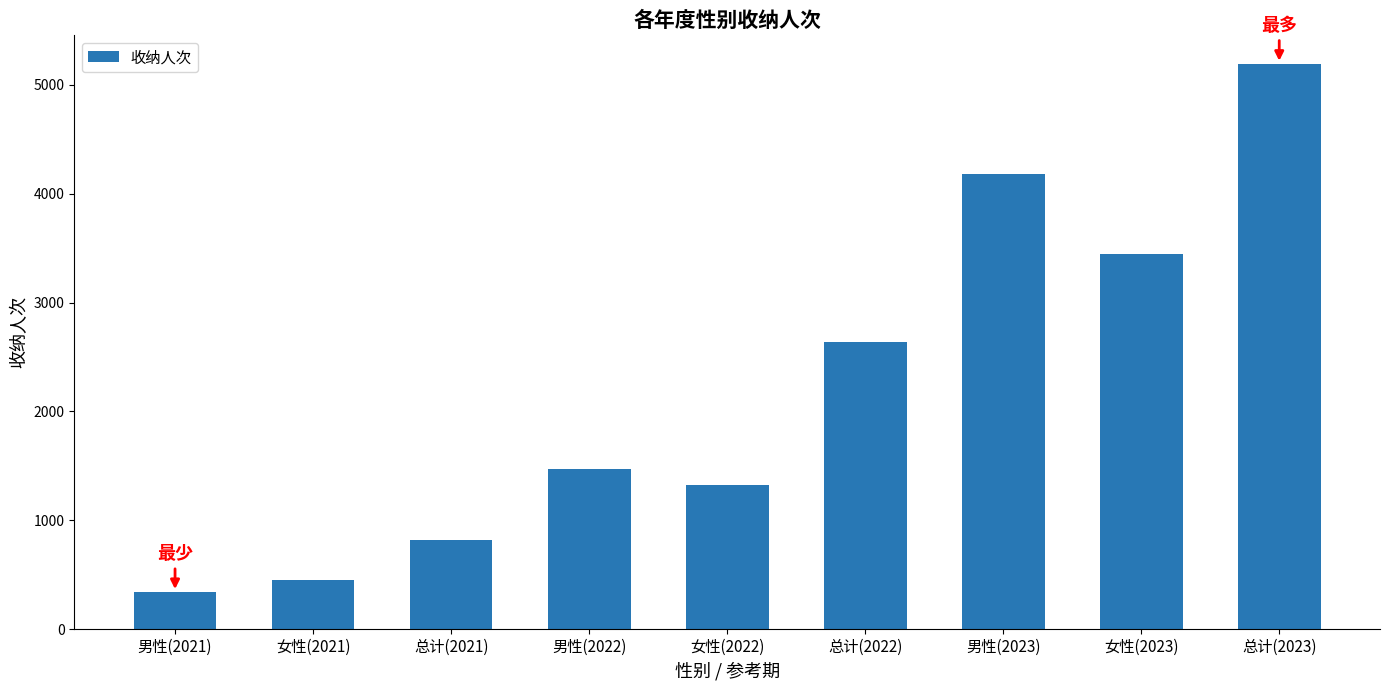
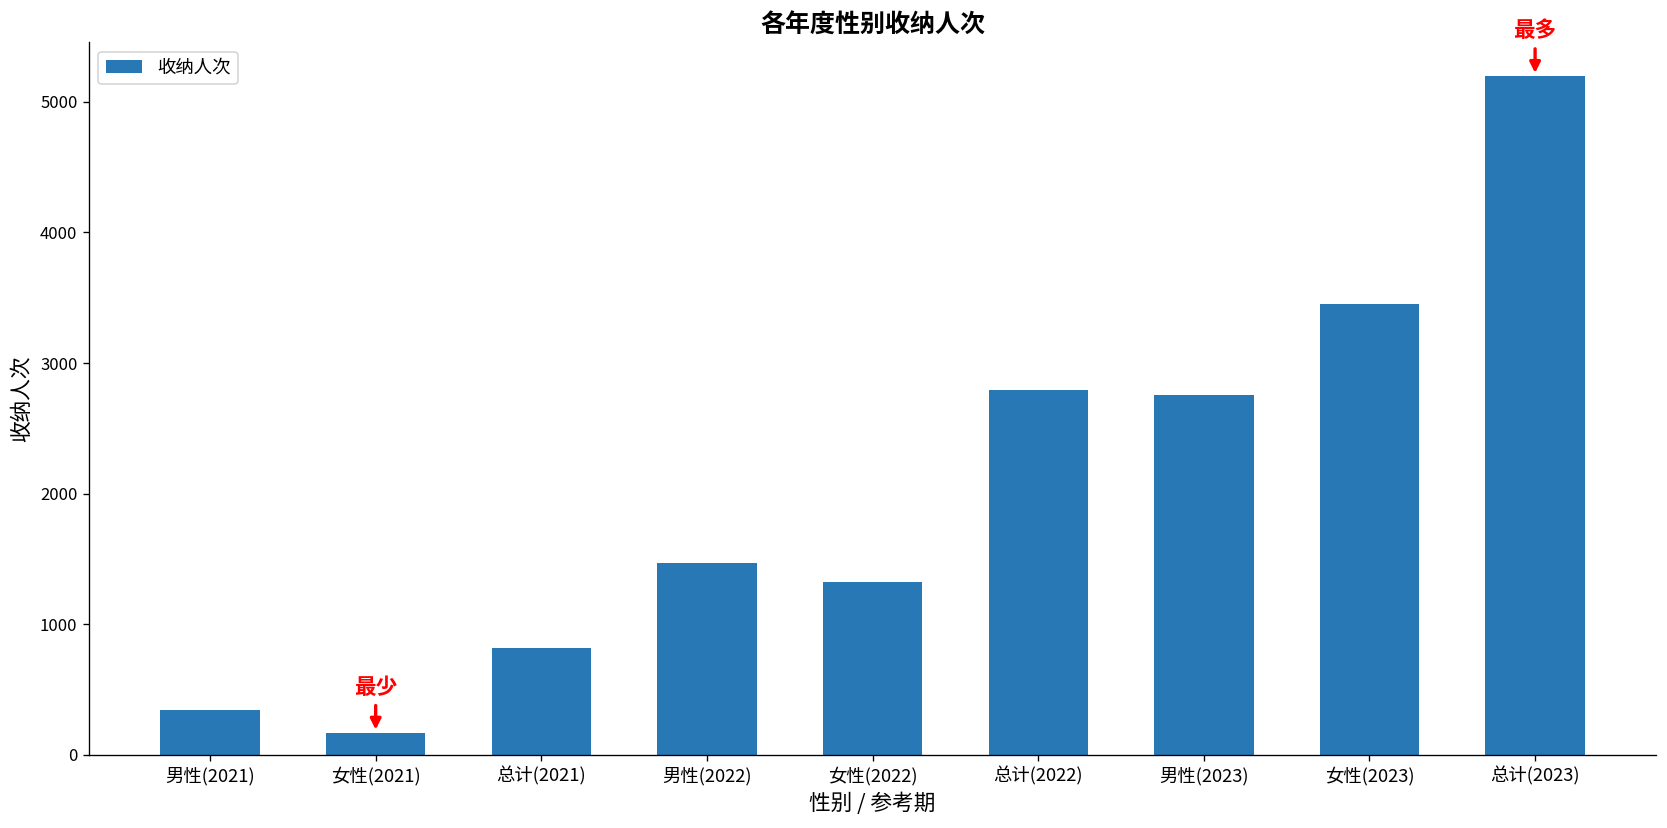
女性(2021): 460 -> 170
总计(2022): 2640 -> 2790
男性(2023): 4180 -> 2760
